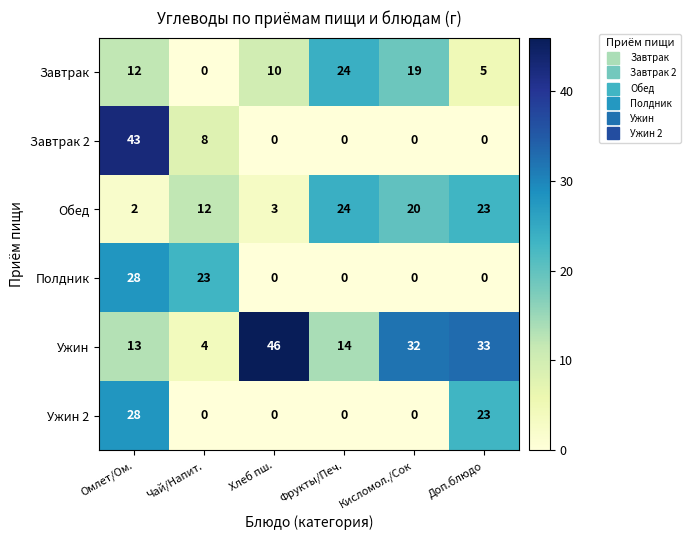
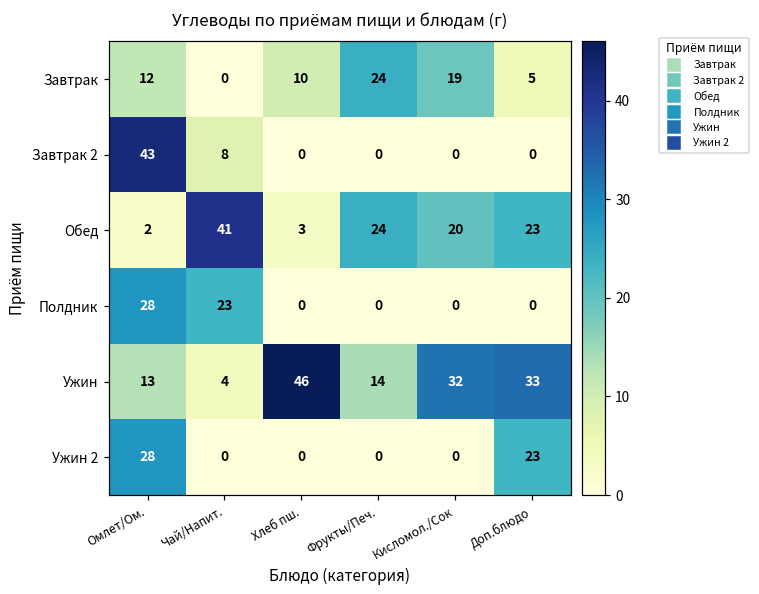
Обед, Чай/Напит.: 12 -> 41
